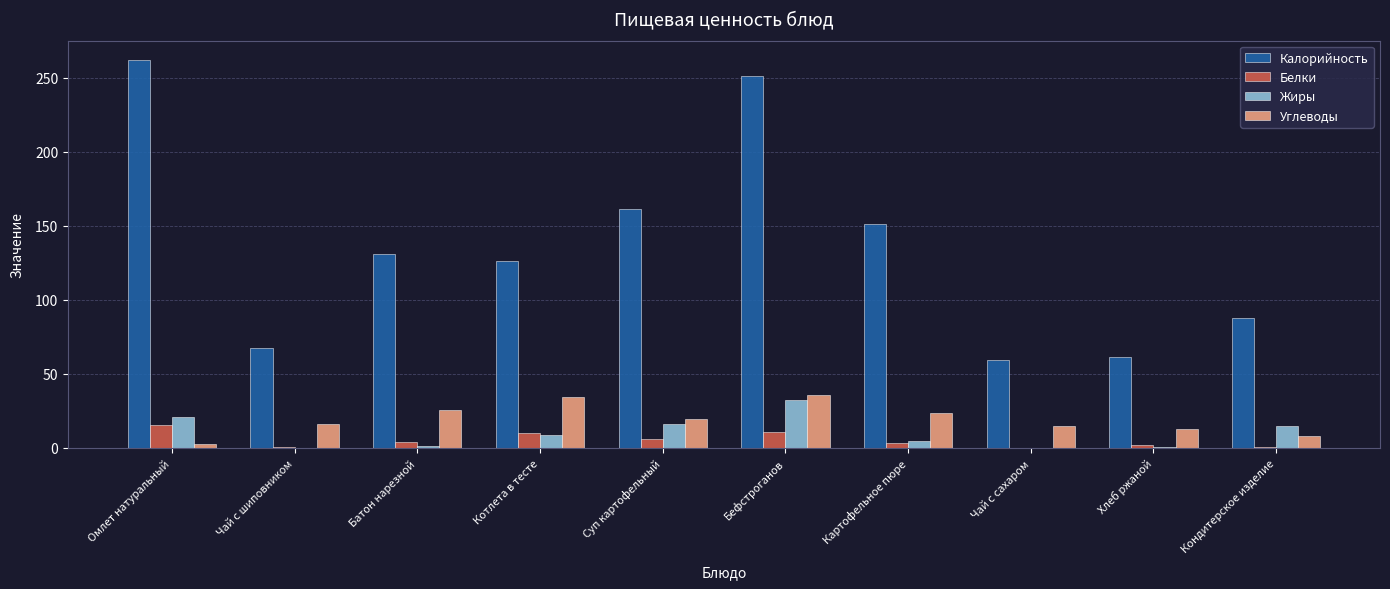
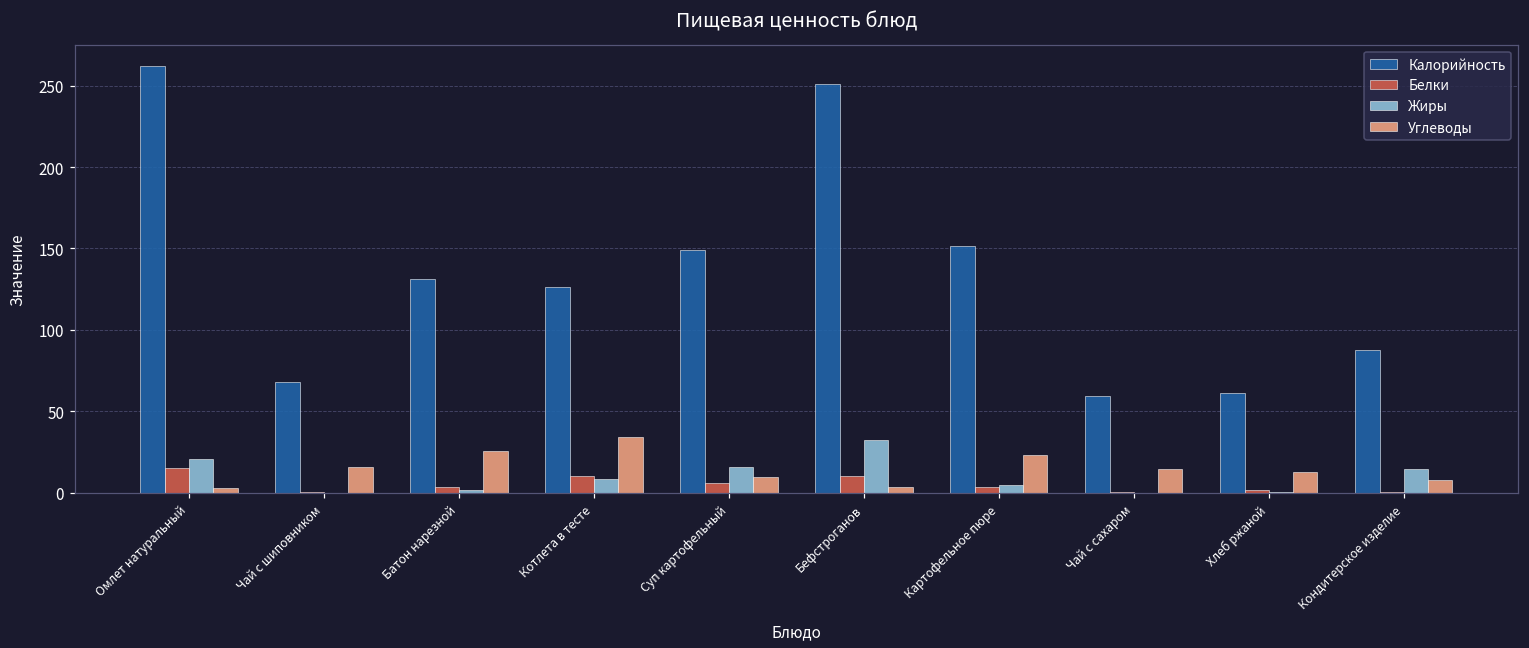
Калорийность, Суп картофельный: 162 -> 149
Углеводы, Суп картофельный: 19 -> 10
Углеводы, Бефстроганов: 36 -> 3
